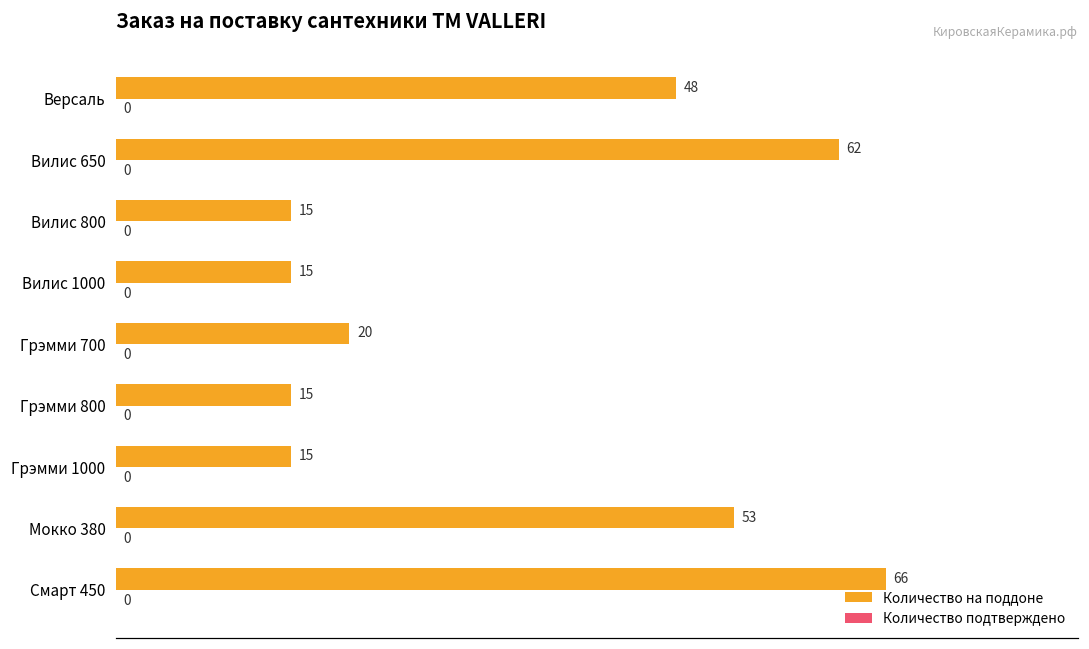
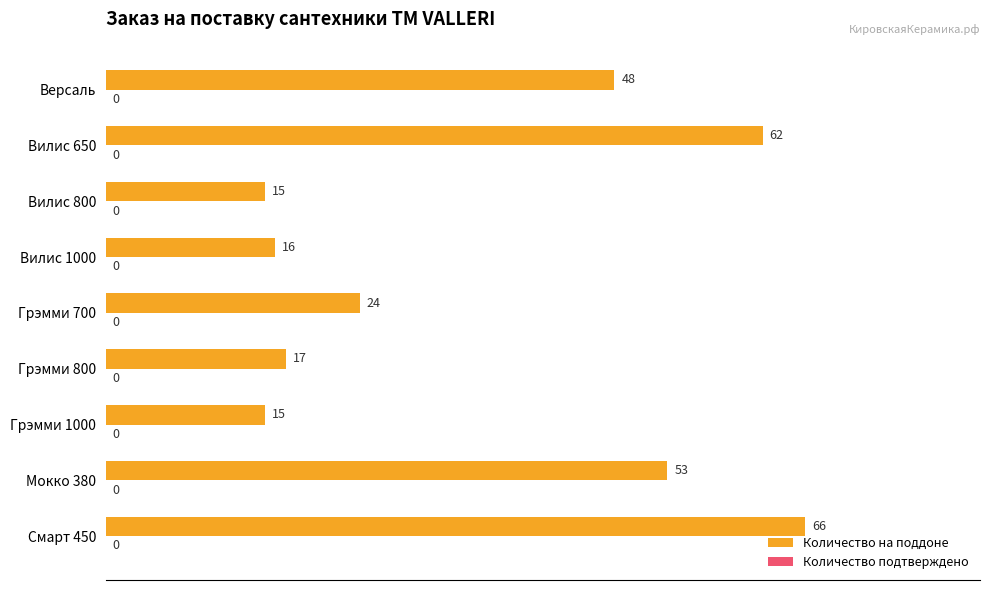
Количество на поддоне, Вилис 1000: 15 -> 16
Количество на поддоне, Грэмми 700: 20 -> 24
Количество на поддоне, Грэмми 800: 15 -> 17
